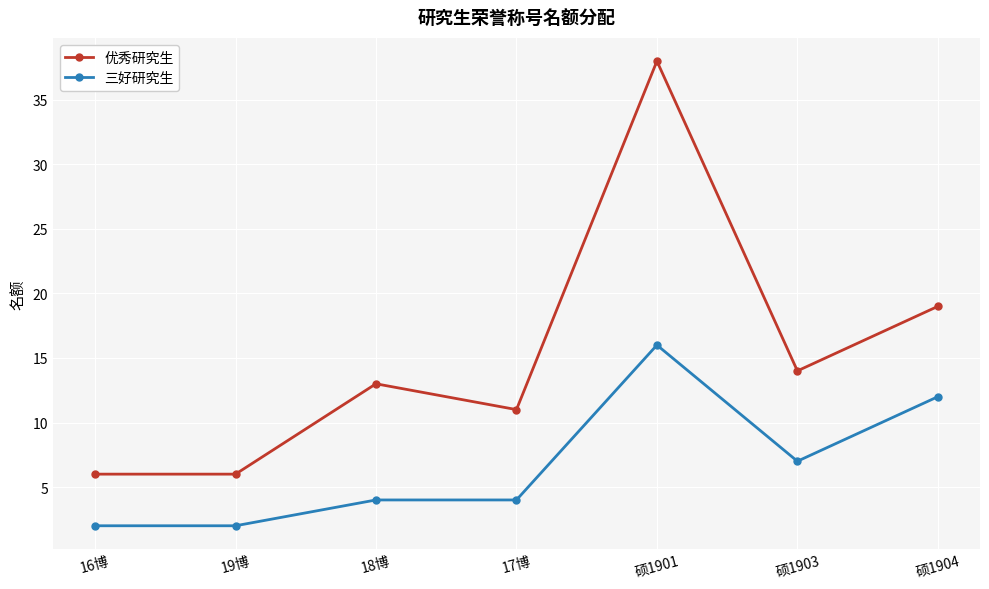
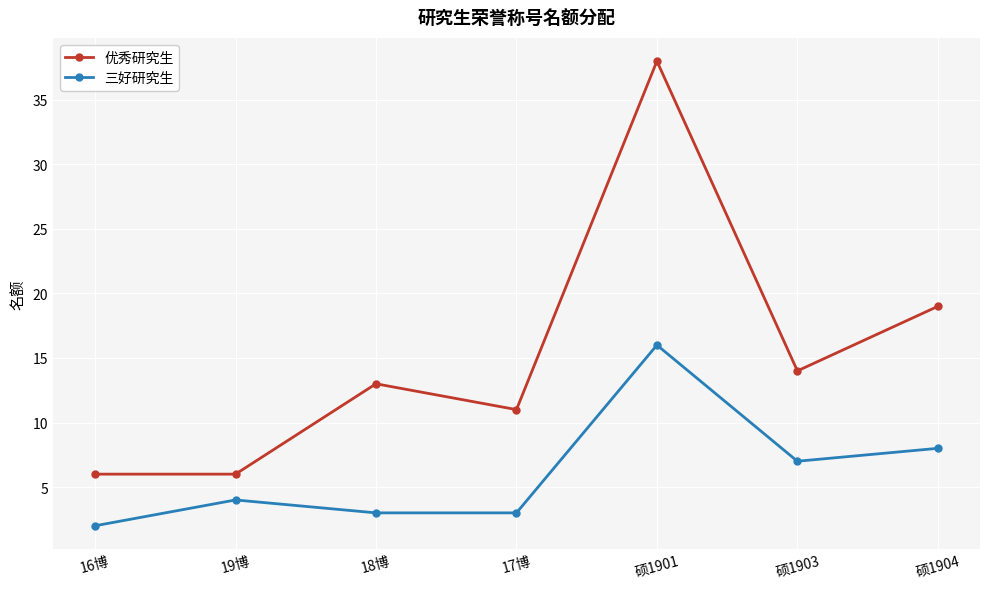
三好研究生, 19博: 2 -> 4
三好研究生, 18博: 4 -> 3
三好研究生, 17博: 4 -> 3
三好研究生, 硕1904: 12 -> 8
